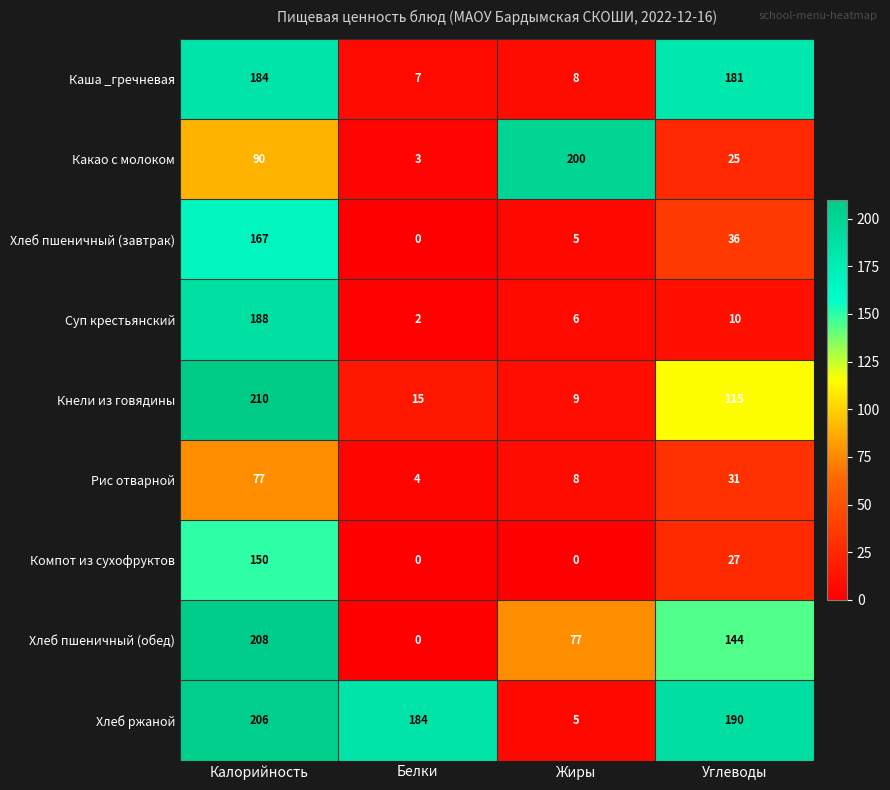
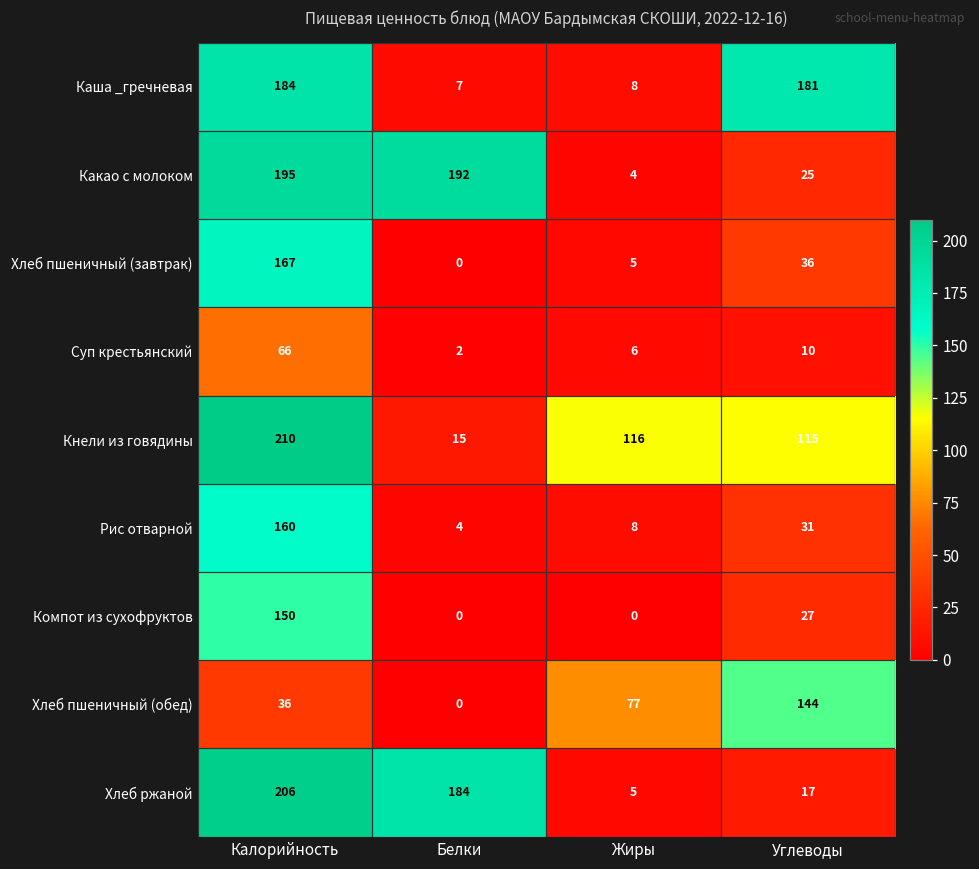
Какао с молоком, Калорийность: 90 -> 195
Какао с молоком, Белки: 3 -> 192
Какао с молоком, Жиры: 200 -> 4
Суп крестьянский, Калорийность: 188 -> 66
Кнели из говядины, Жиры: 9 -> 116
Рис отварной, Калорийность: 77 -> 160
Хлеб пшеничный (обед), Калорийность: 208 -> 36
Хлеб ржаной, Углеводы: 190 -> 17
